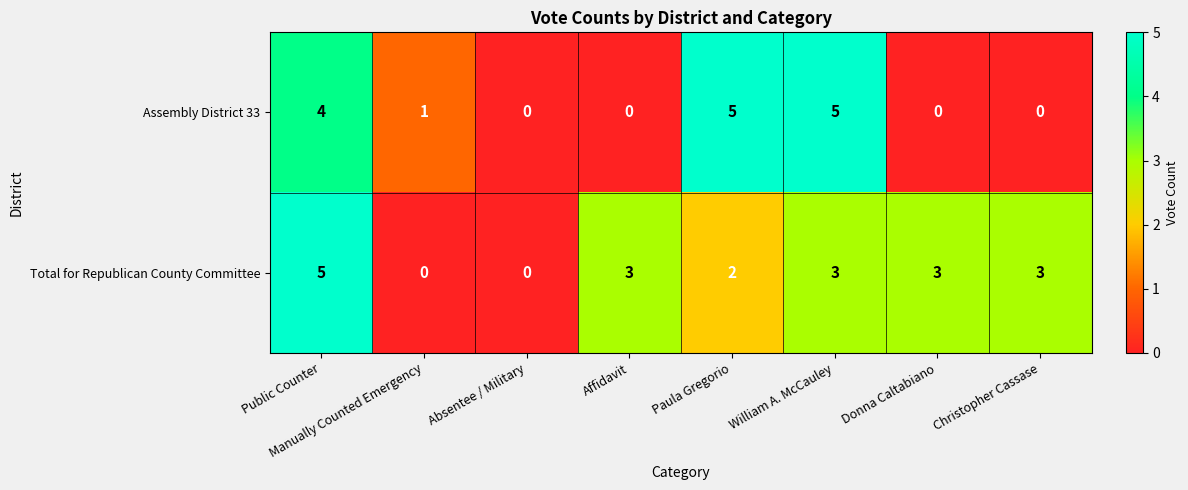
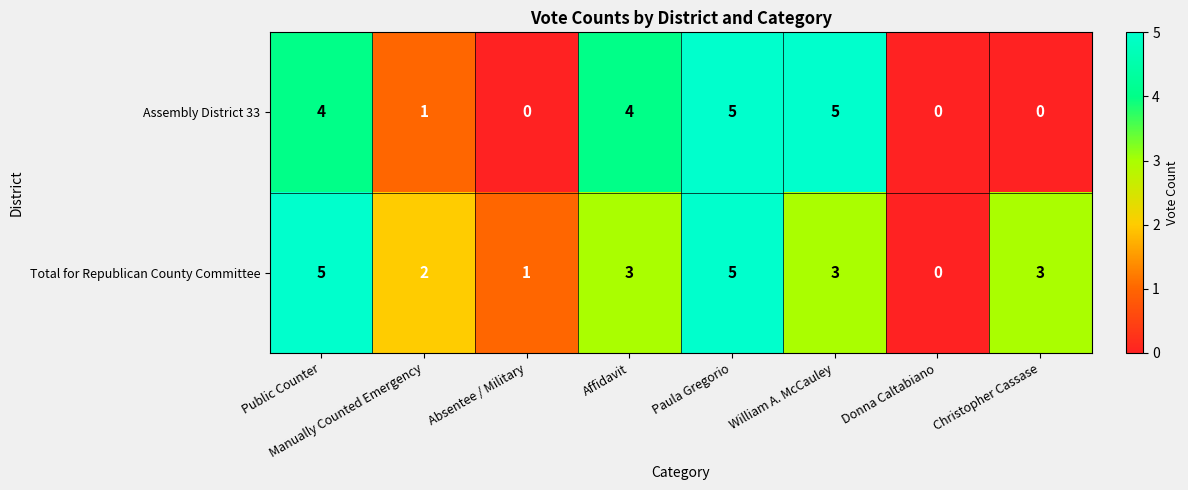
Assembly District 33, Affidavit: 0 -> 4
Total for Republican County Committee, Manually Counted Emergency: 0 -> 2
Total for Republican County Committee, Absentee / Military: 0 -> 1
Total for Republican County Committee, Paula Gregorio: 2 -> 5
Total for Republican County Committee, Donna Caltabiano: 3 -> 0
